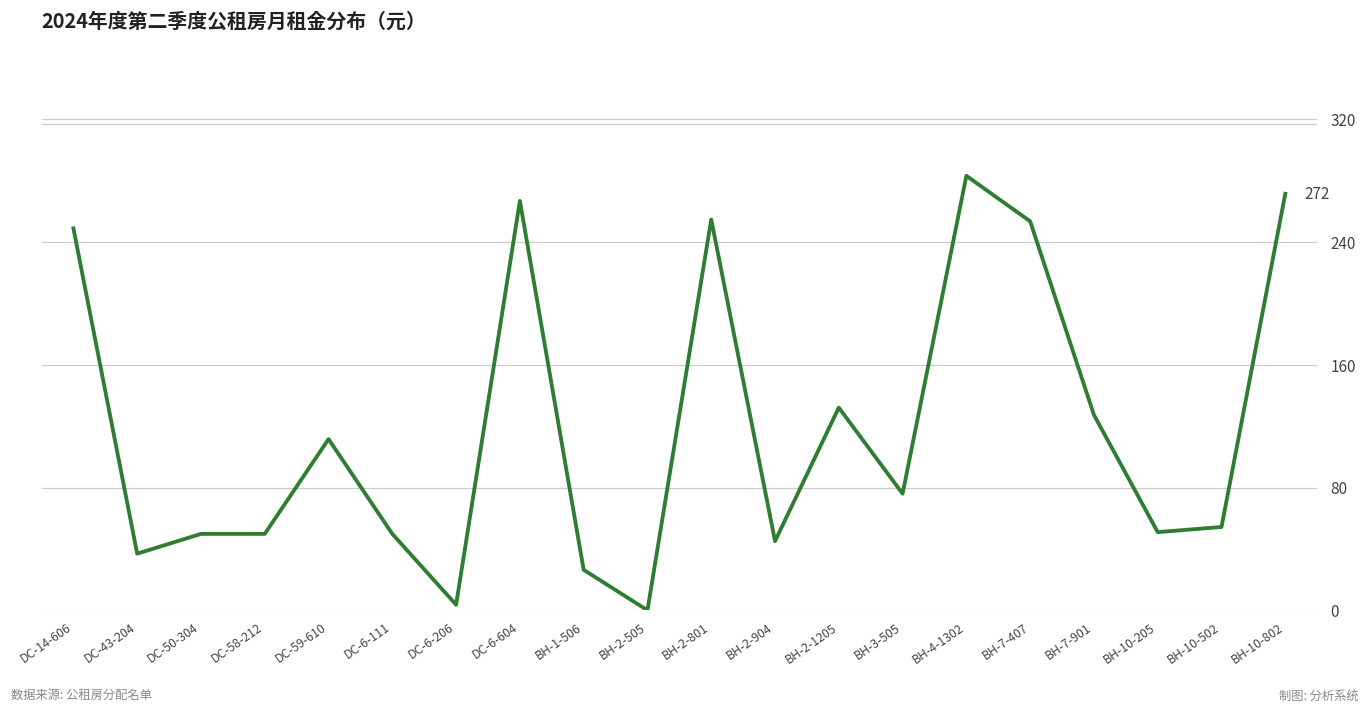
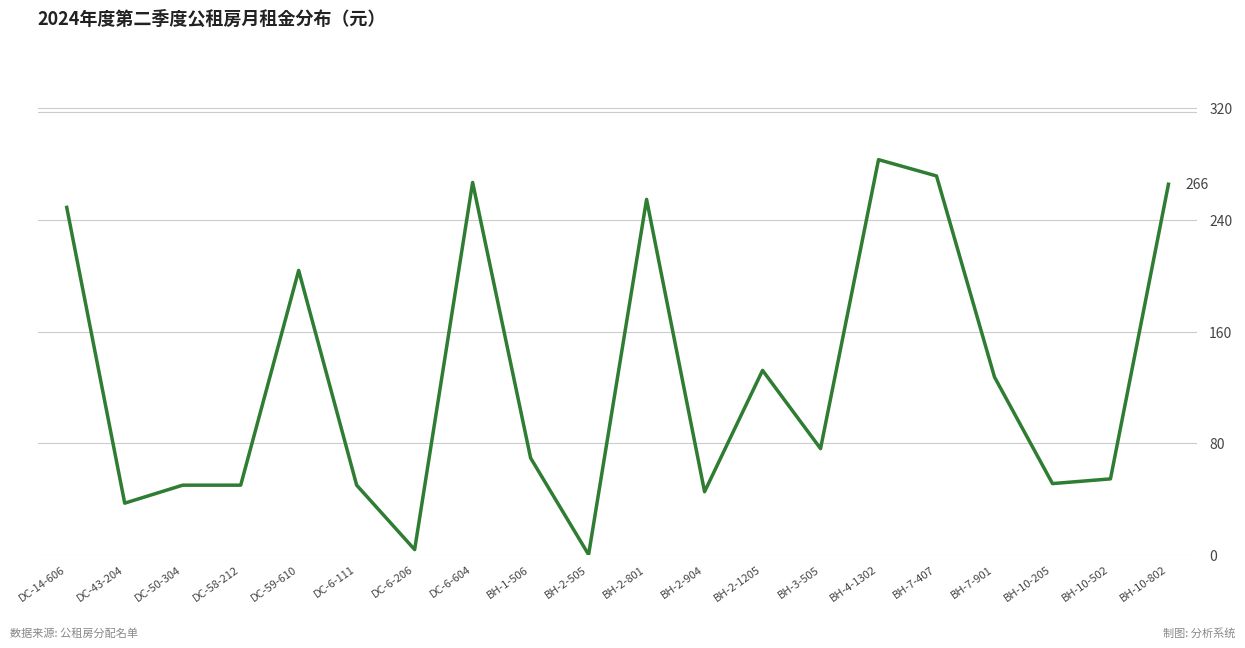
DC-59-610: 112 -> 204
BH-1-506: 26 -> 69
BH-7-407: 254 -> 272
BH-10-802: 272 -> 266
